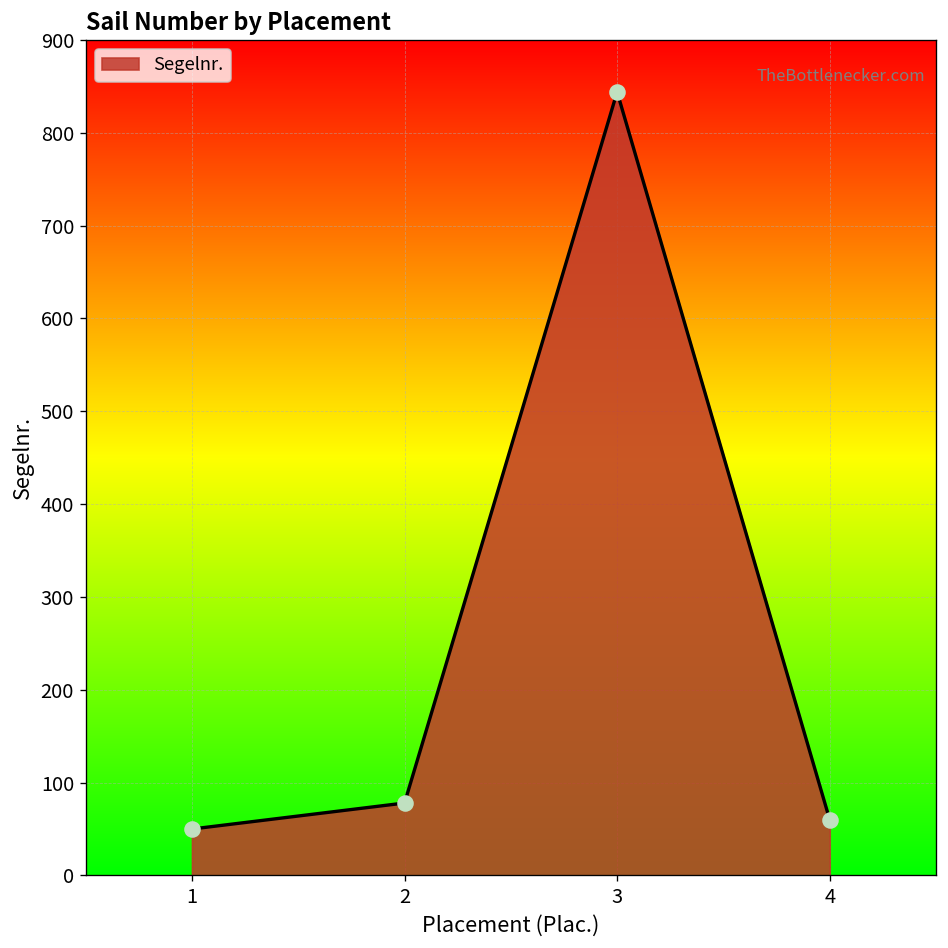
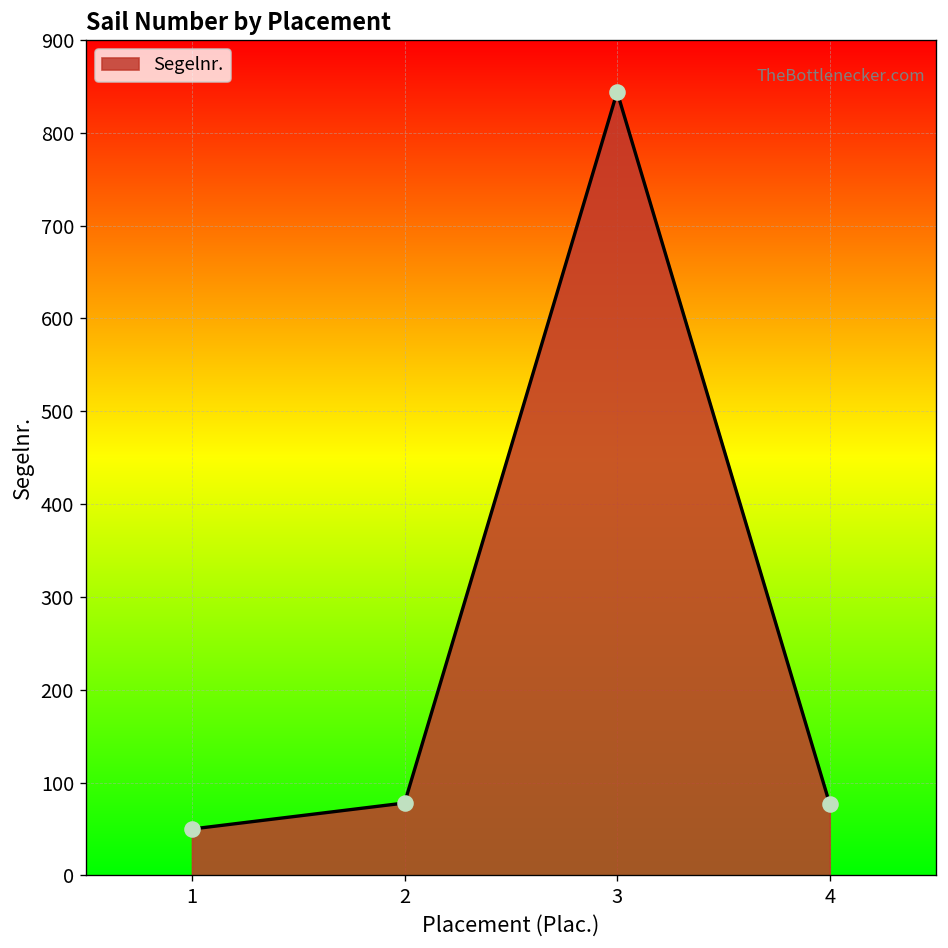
4: 60 -> 80
